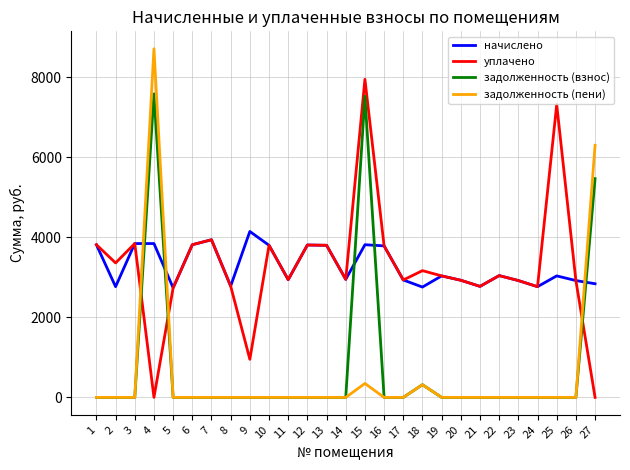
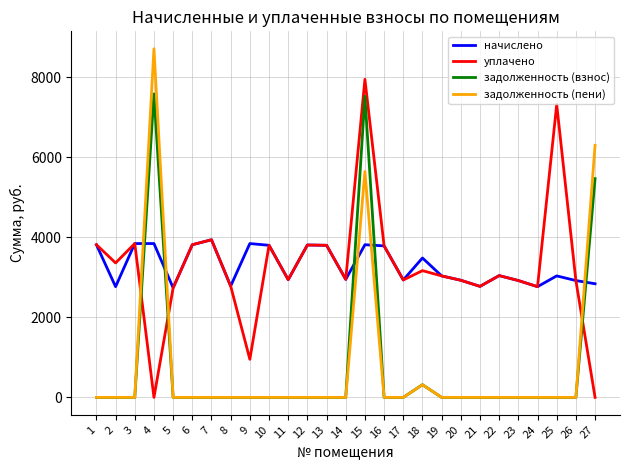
начислено, 9: 4100 -> 3800
задолженность (пени), 15: 300 -> 5600
начислено, 18: 2800 -> 3500
